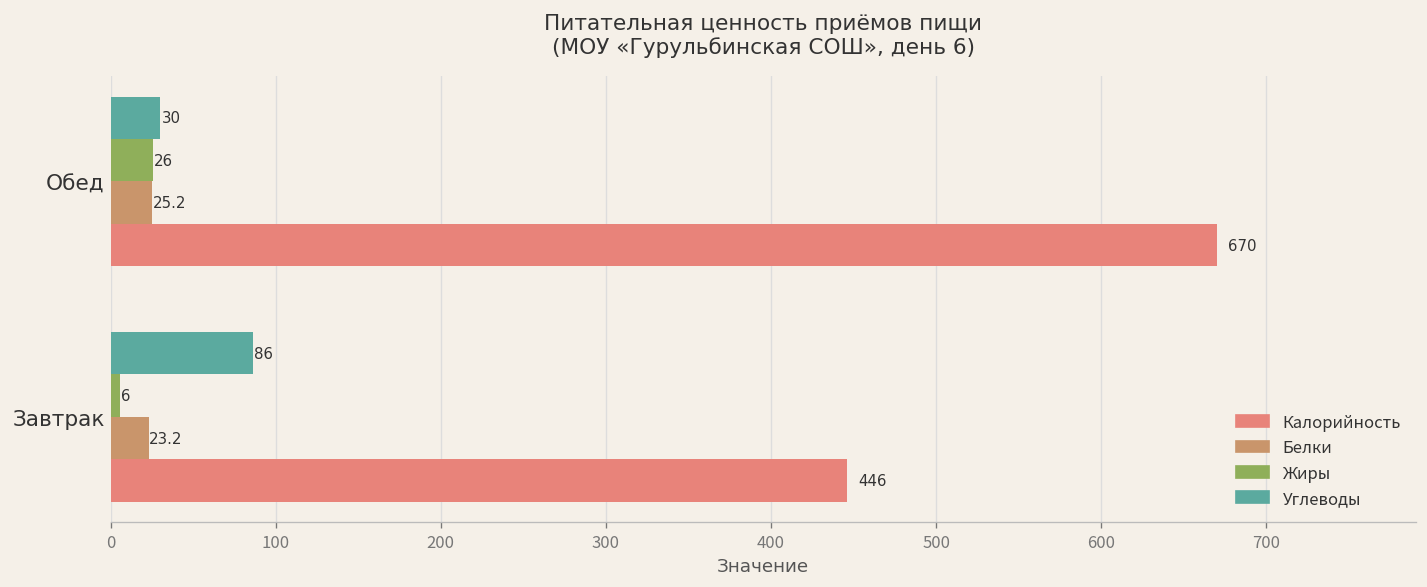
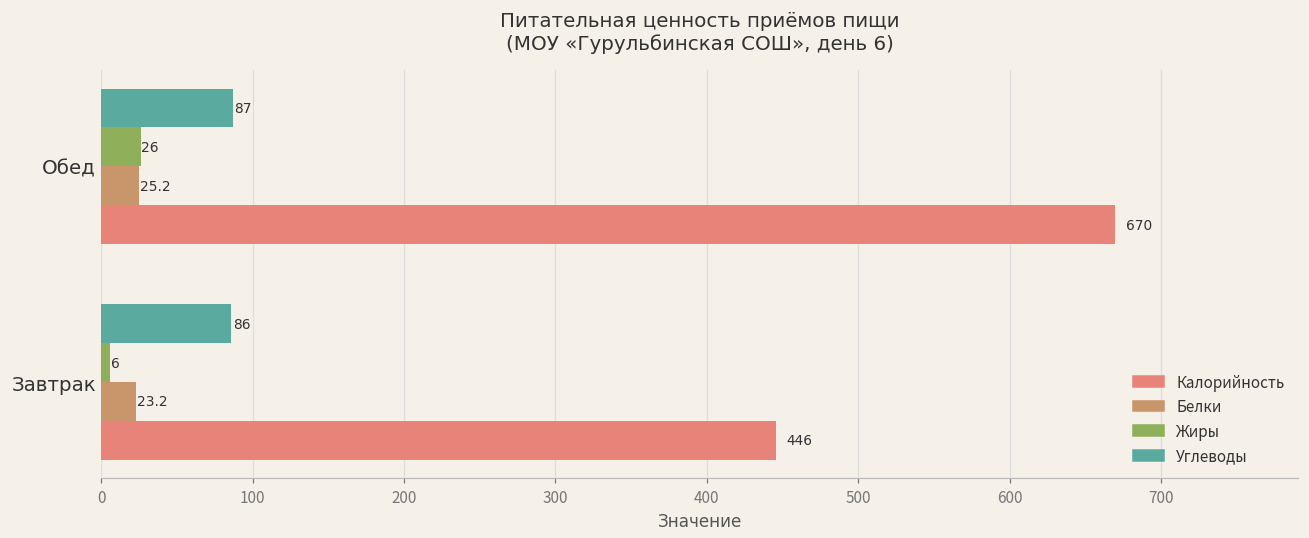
Углеводы, Обед: 30 -> 87
